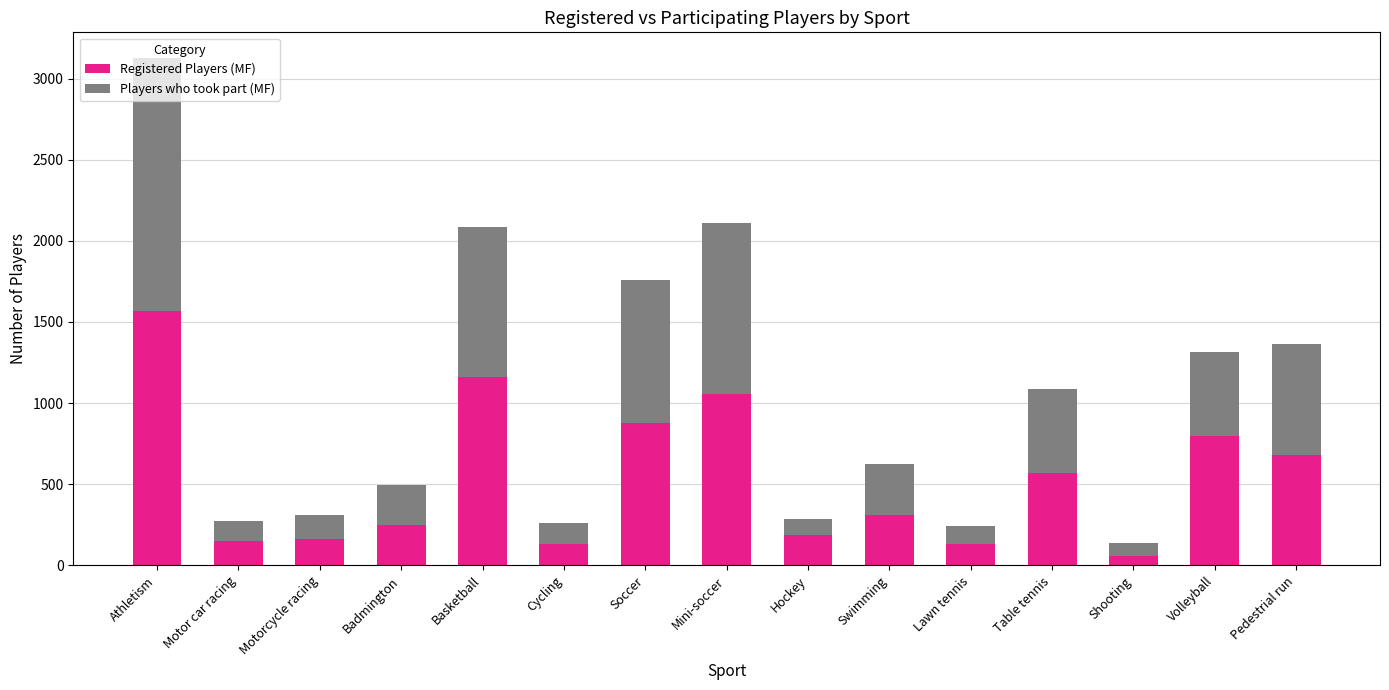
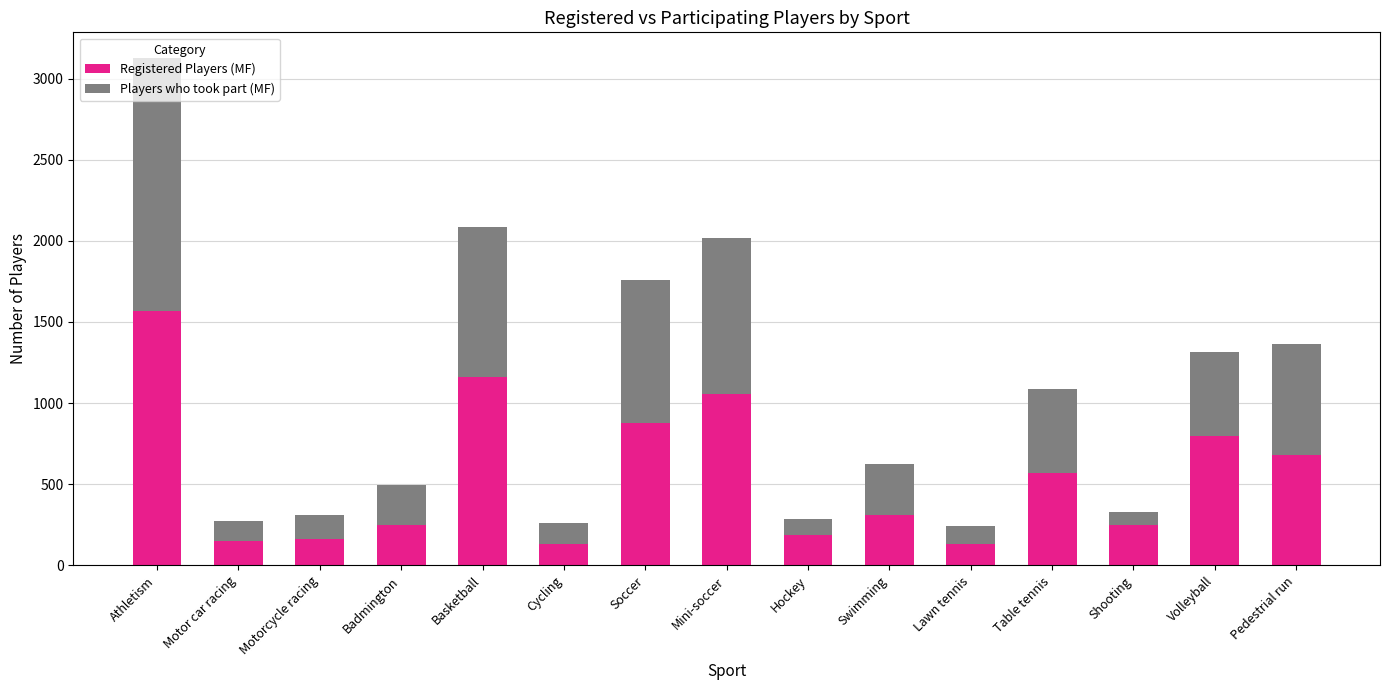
Players who took part (MF), Mini-soccer: 1050 -> 970
Registered Players (MF), Shooting: 60 -> 250
